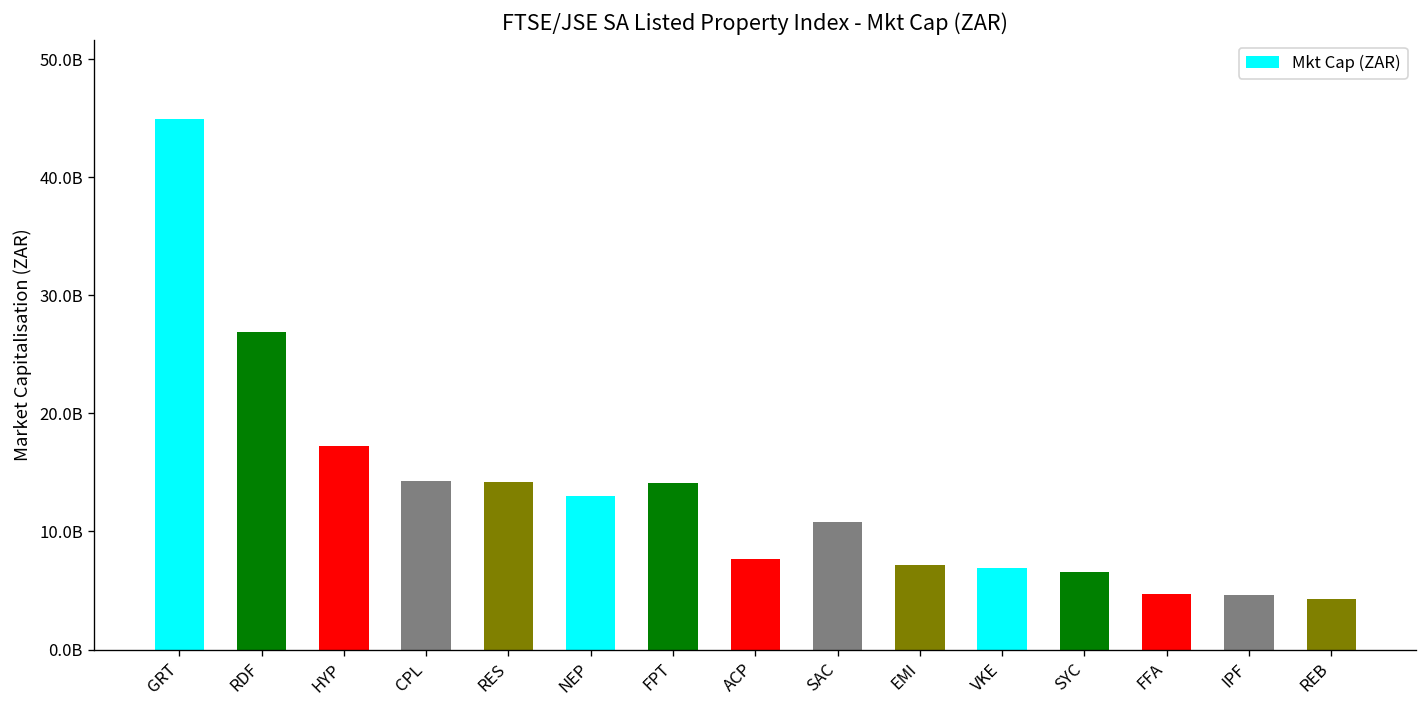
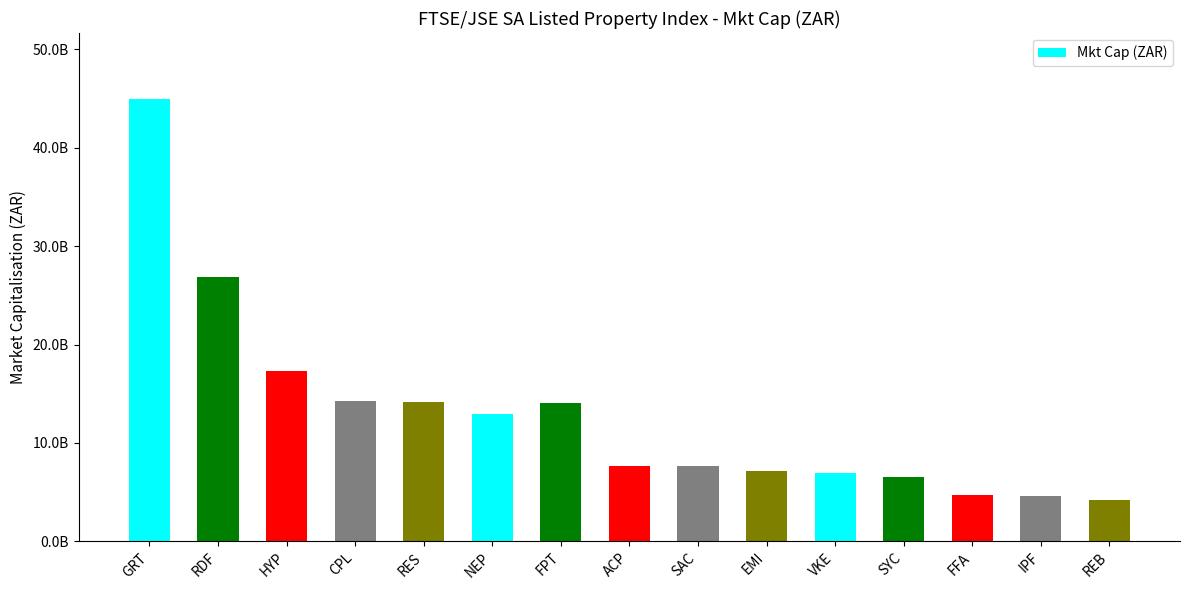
SAC: 11000000000 -> 8000000000
